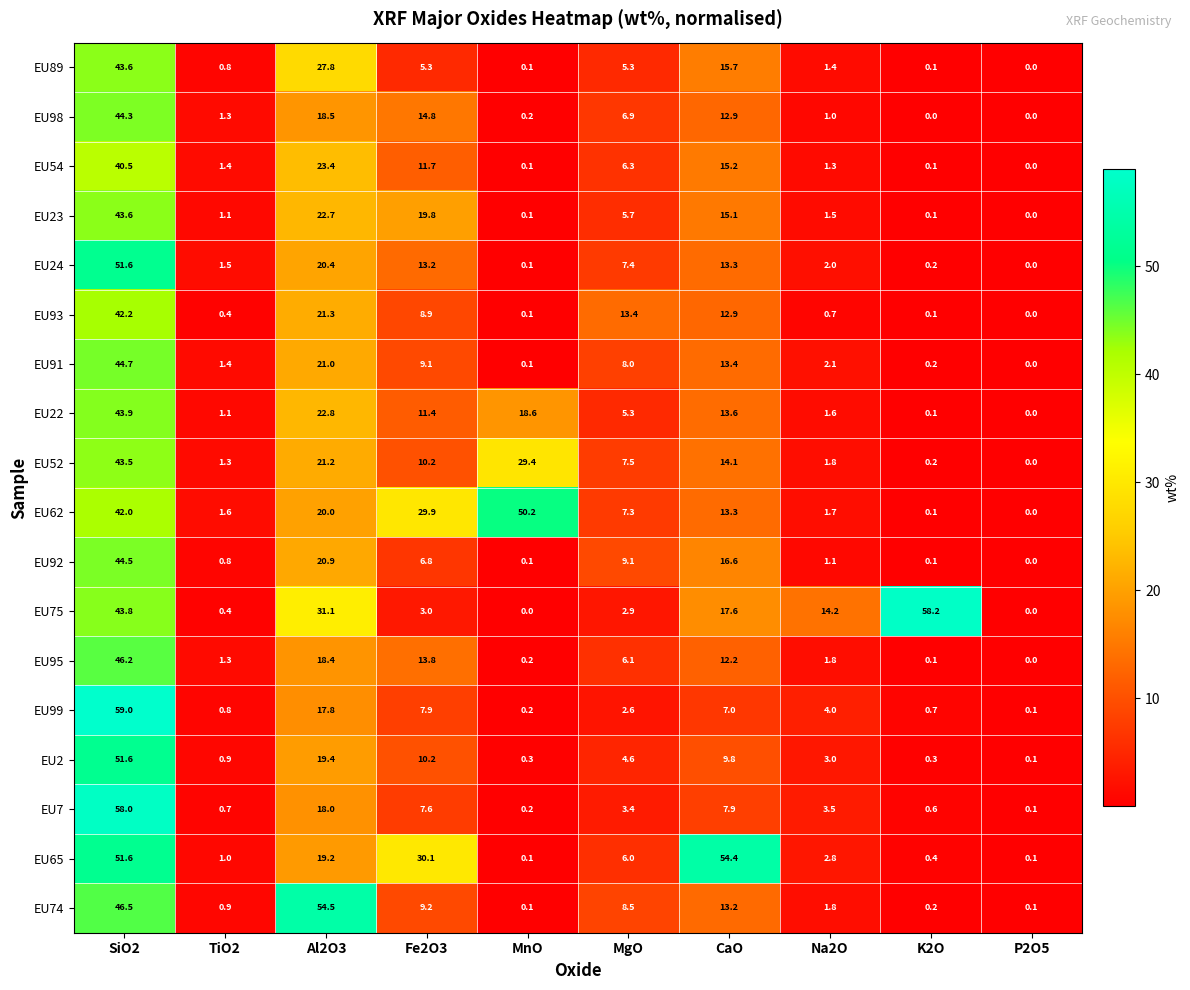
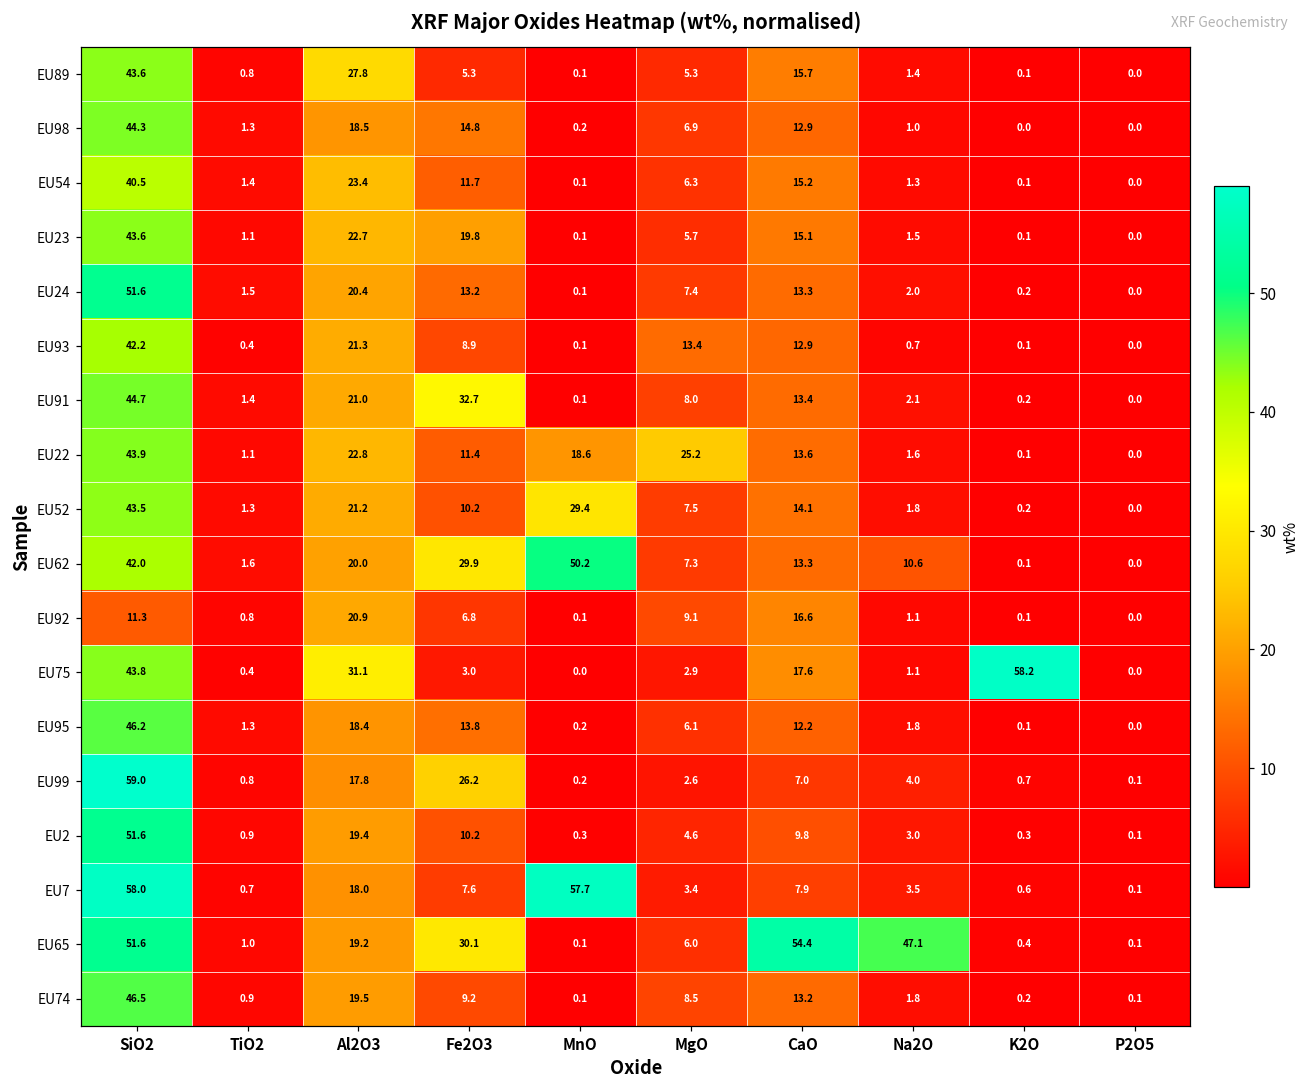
EU91, Fe2O3: 9.1 -> 32.7
EU22, MgO: 5.3 -> 25.2
EU62, Na2O: 1.7 -> 10.6
EU92, SiO2: 44.5 -> 11.3
EU75, Na2O: 14.2 -> 1.1
EU99, Fe2O3: 7.9 -> 26.2
EU7, MnO: 0.2 -> 57.7
EU65, Na2O: 2.8 -> 47.1
EU74, Al2O3: 54.5 -> 19.5
